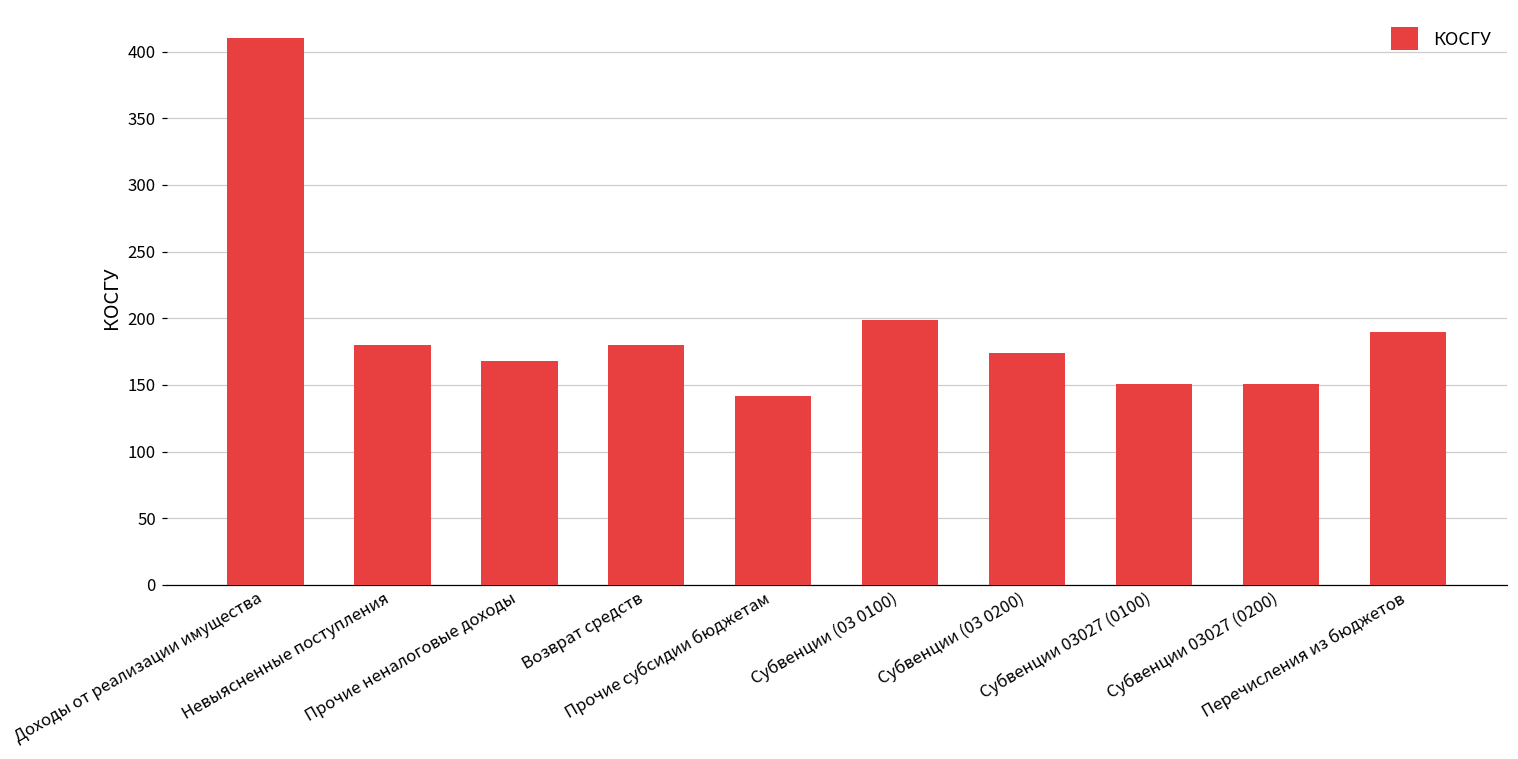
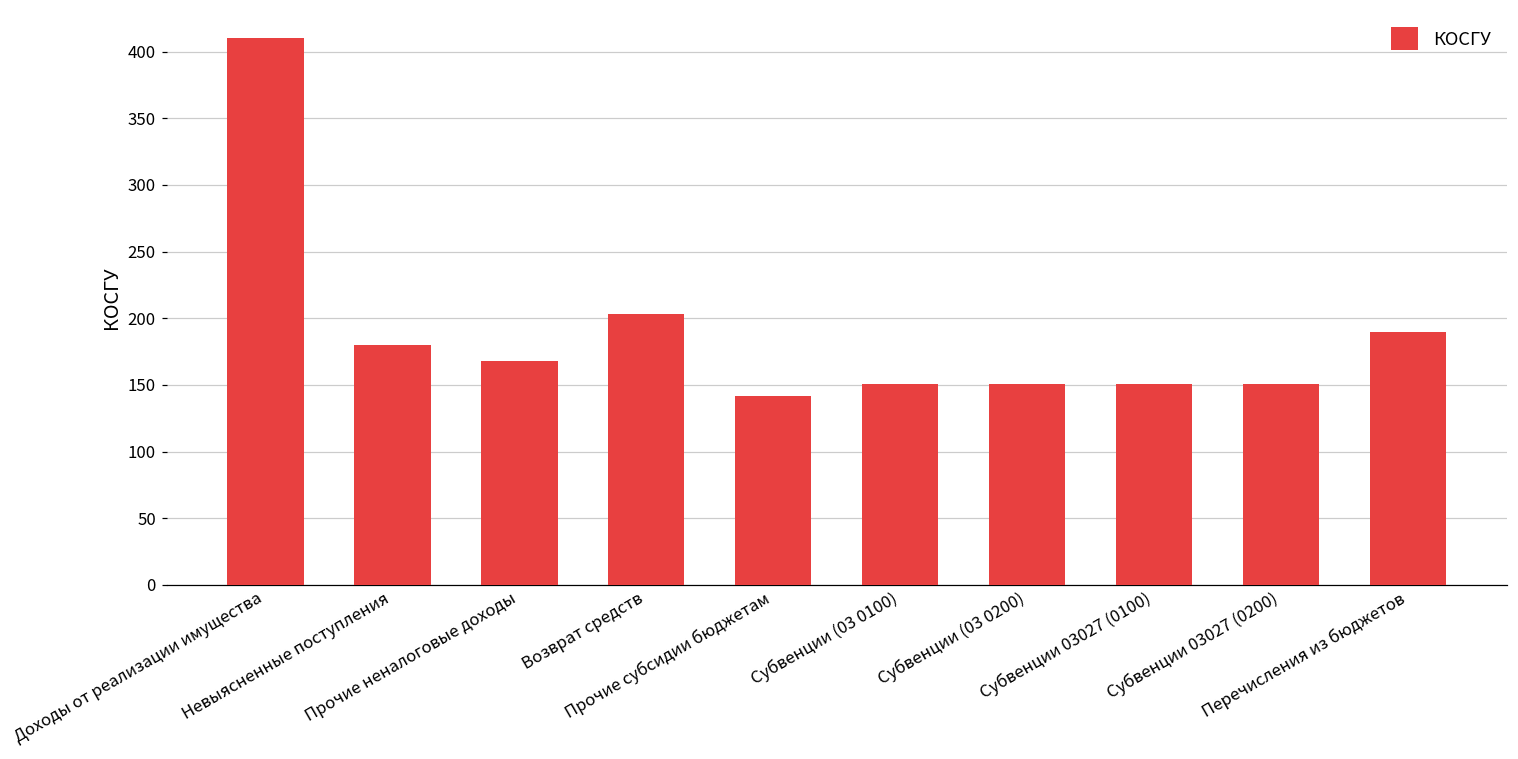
Возврат средств: 180 -> 203
Субвенции (03 0100): 199 -> 151
Субвенции (03 0200): 174 -> 151
